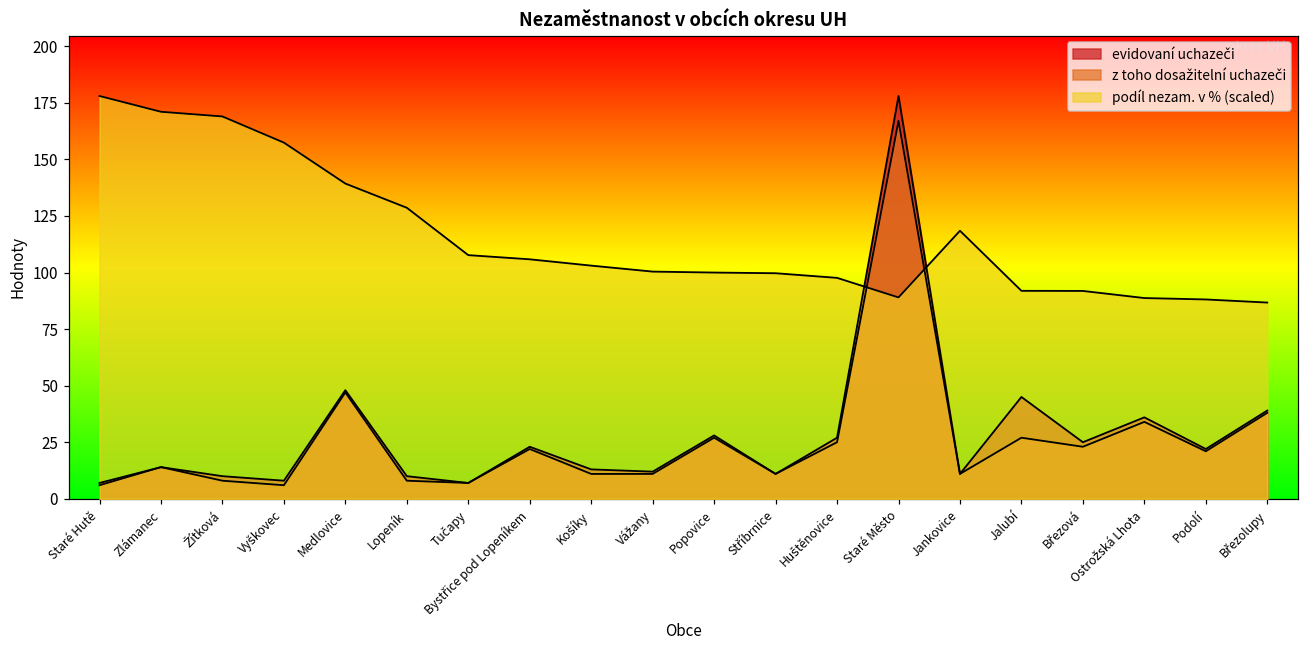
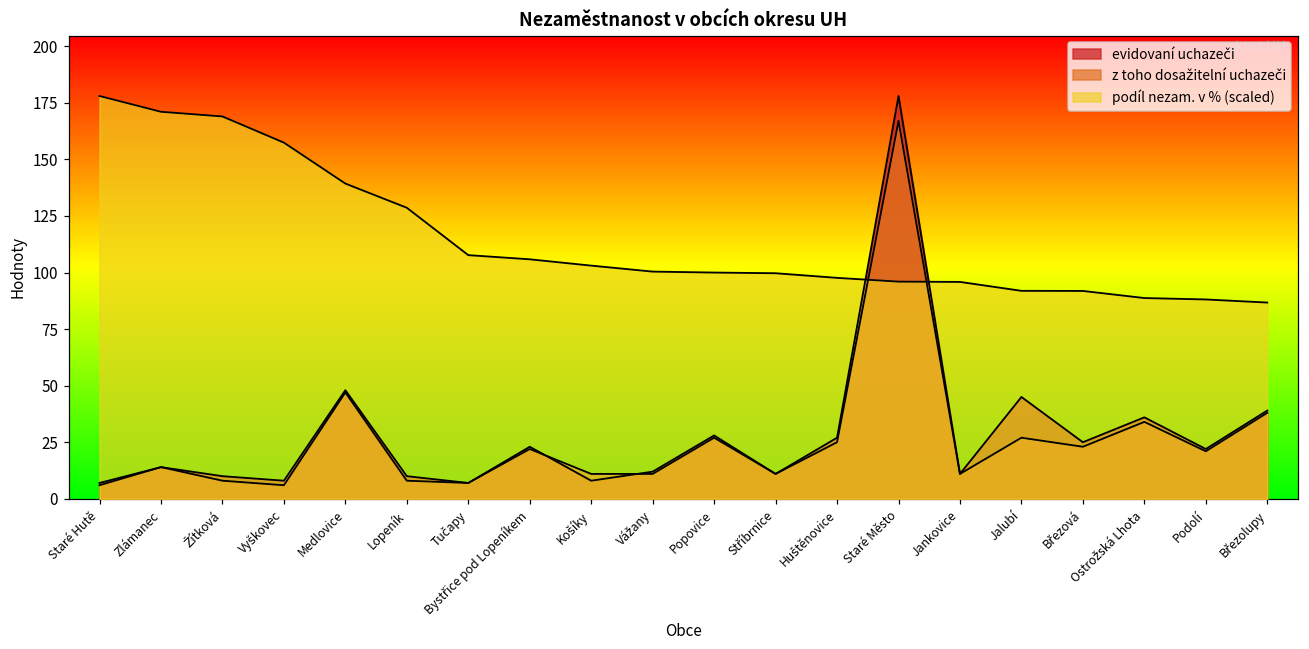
evidovaní uchazeči, Košíky: 13 -> 8
podíl nezam. v % (scaled), Staré Město: 89 -> 96
podíl nezam. v % (scaled), Jankovice: 118 -> 96
